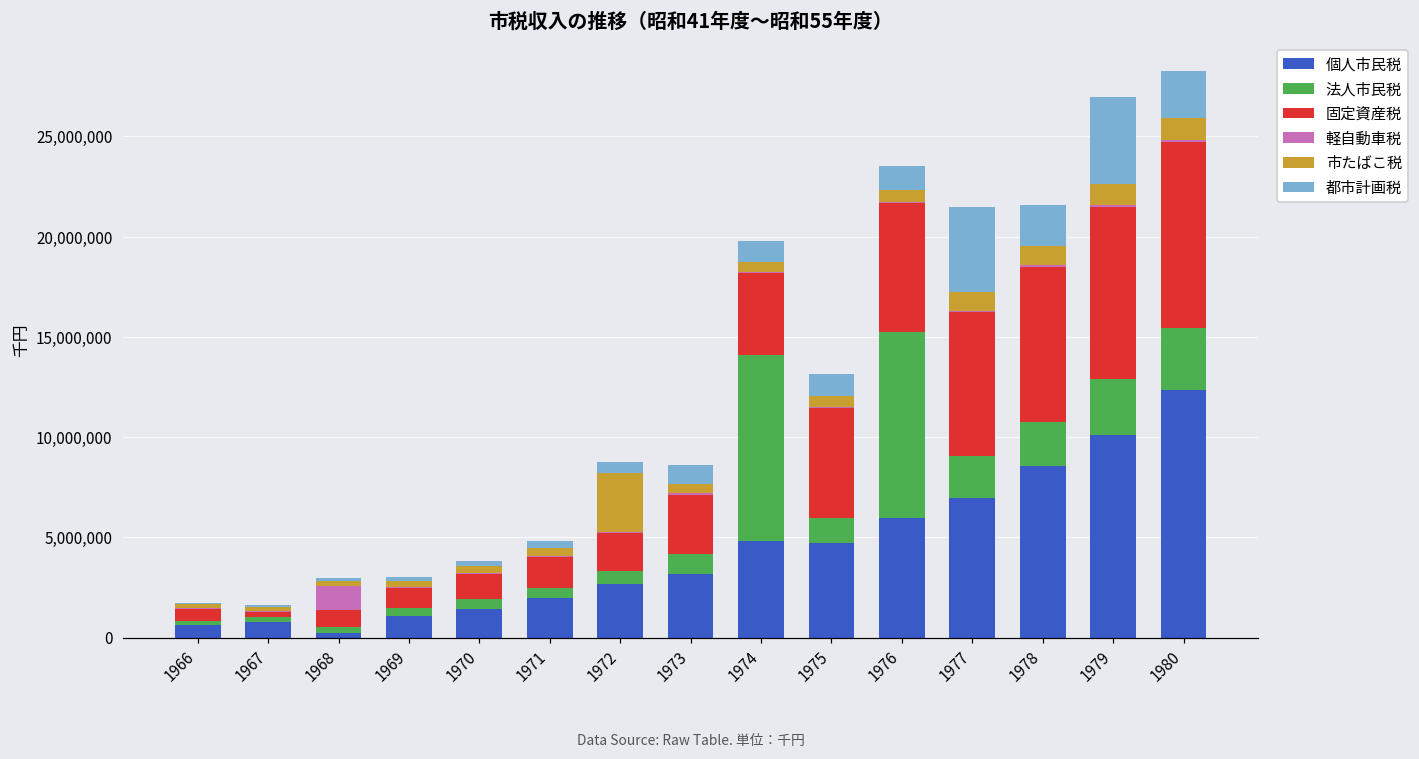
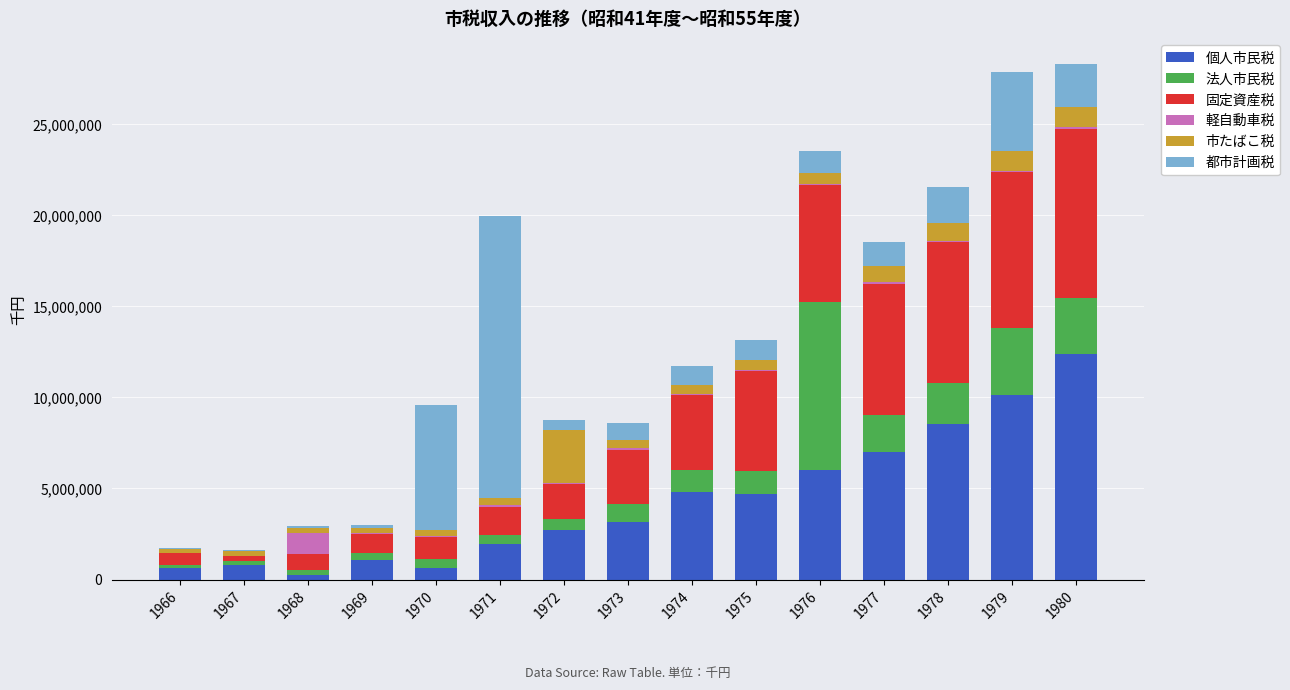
個人市民税, 1970: 1,400,000 -> 600,000
都市計画税, 1970: 300,000 -> 6,800,000
都市計画税, 1971: 400,000 -> 15,500,000
法人市民税, 1974: 9,300,000 -> 1,200,000
都市計画税, 1977: 4,300,000 -> 1,300,000
法人市民税, 1979: 2,800,000 -> 3,700,000
